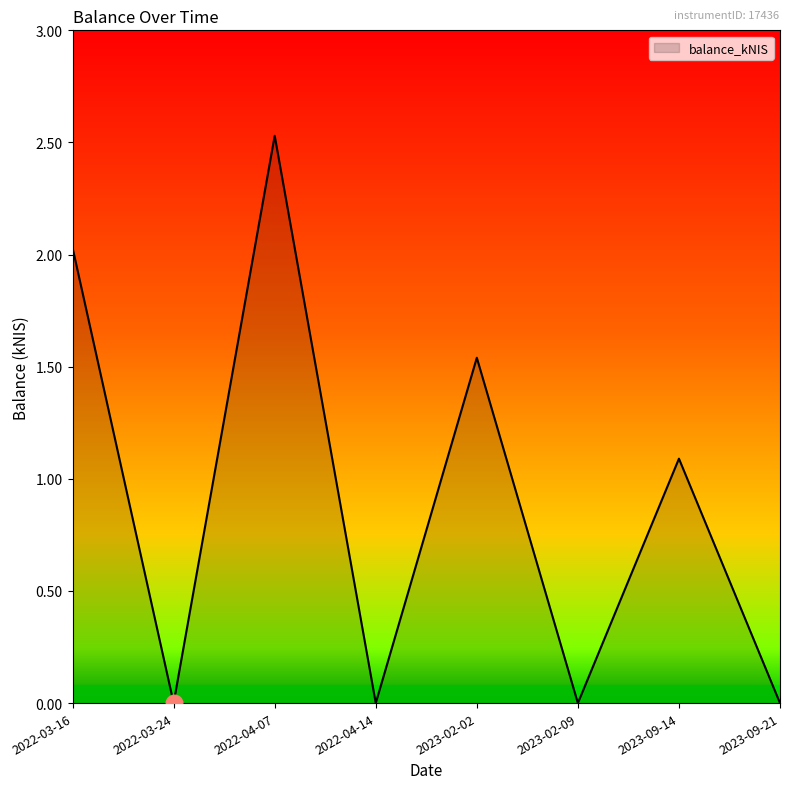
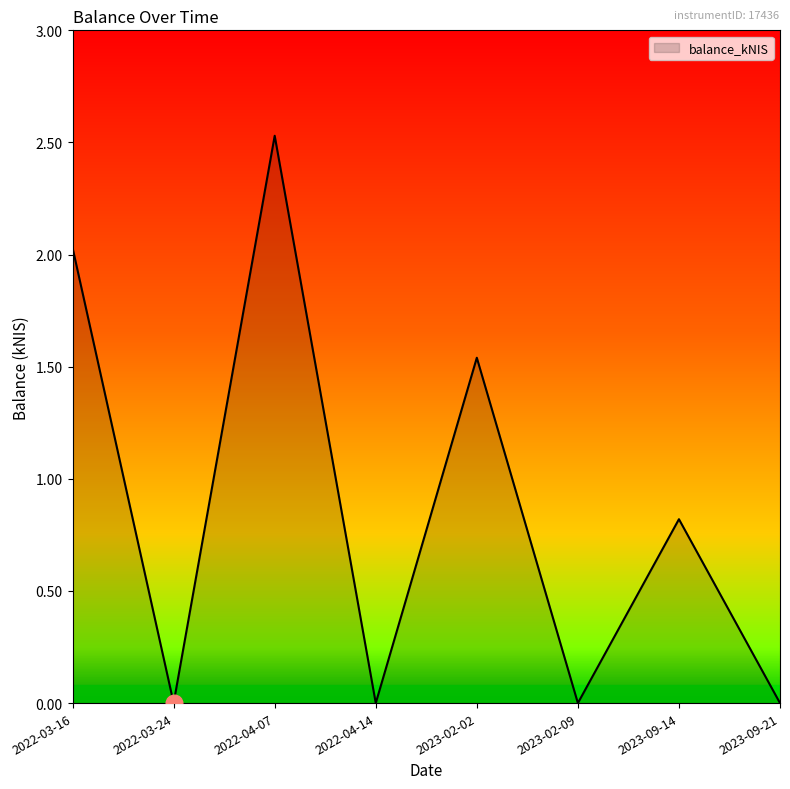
balance_kNIS, 2023-09-14: 1.09 -> 0.82
